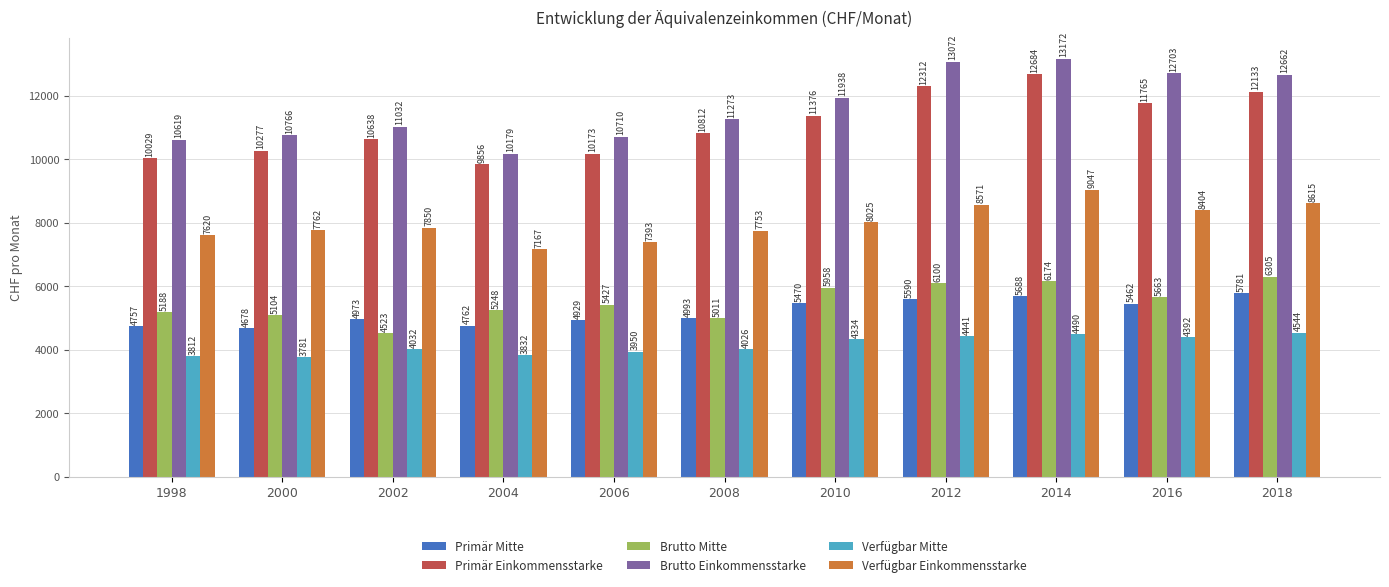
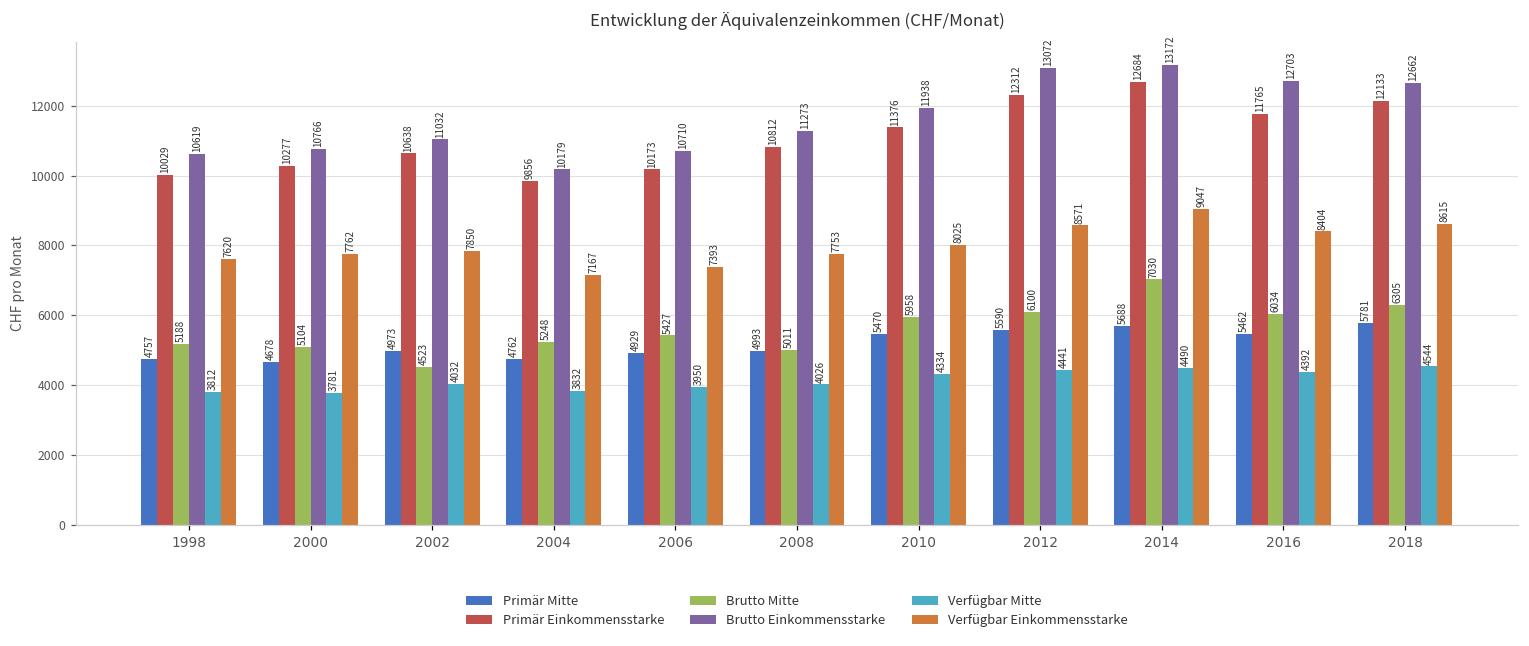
Brutto Mitte, 2014: 6174 -> 7030
Brutto Mitte, 2016: 5663 -> 6034
